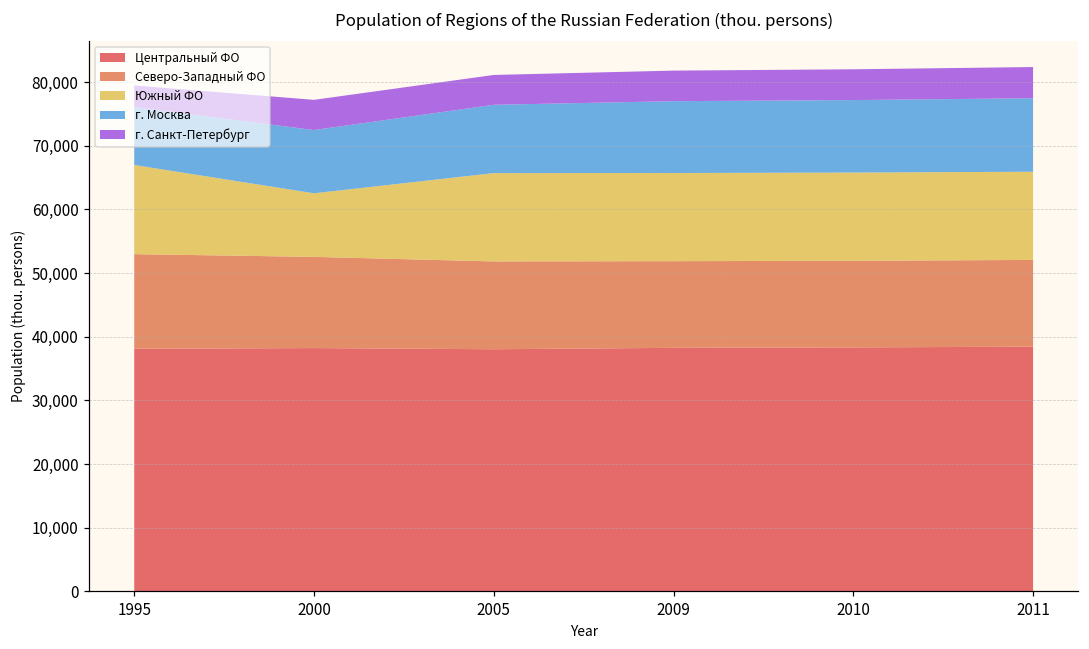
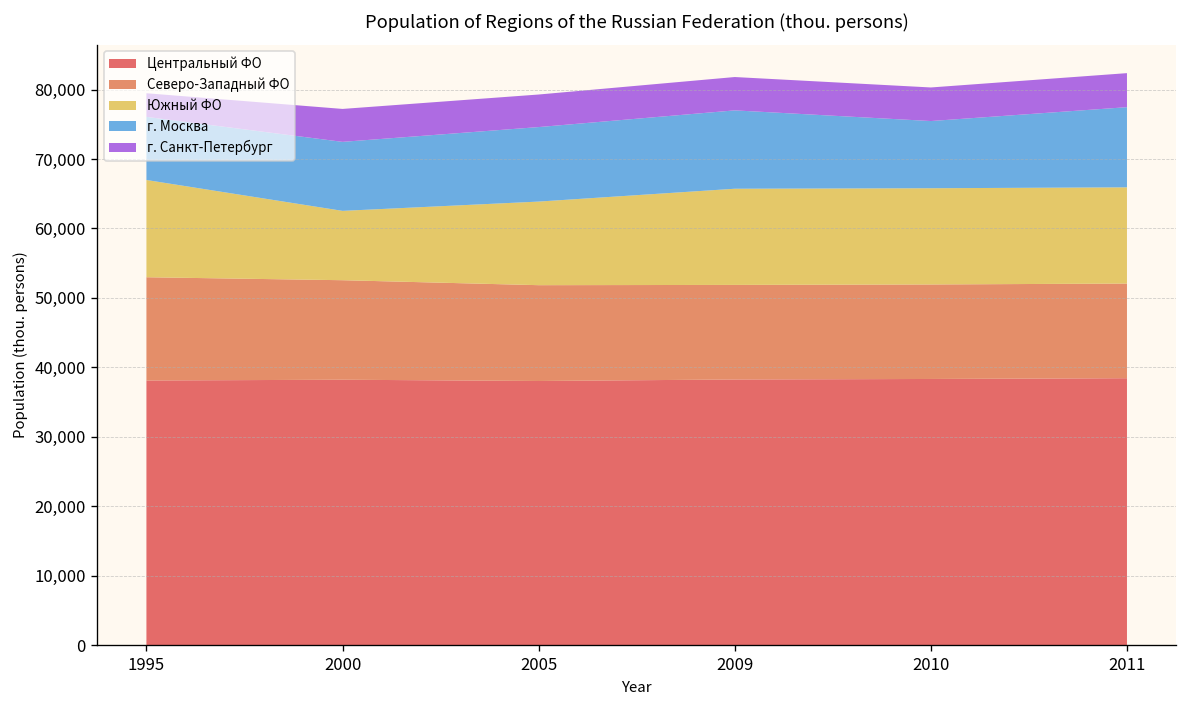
Южный ФО, 2005: 14,000 -> 12,000
г. Москва, 2010: 11,000 -> 10,000
